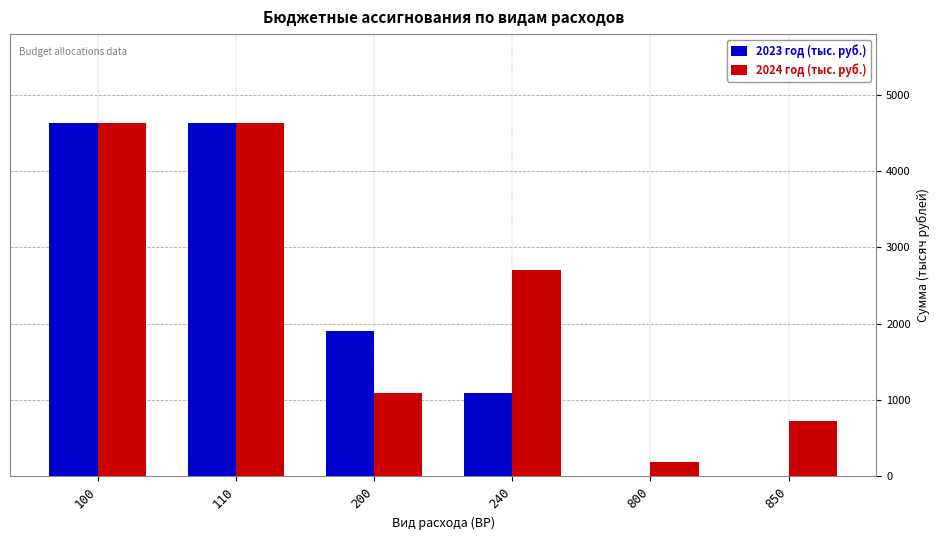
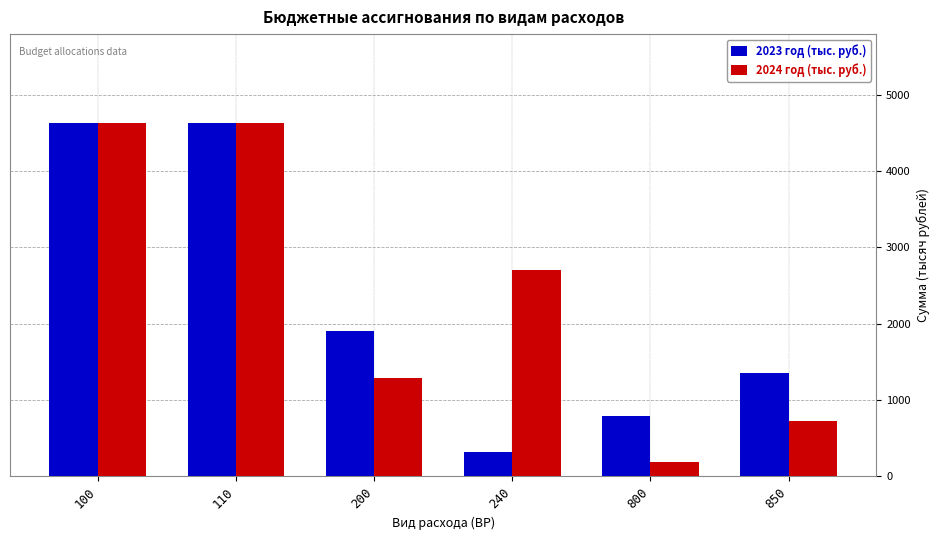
2024 год (тыс. руб.), 200: 1100 -> 1300
2023 год (тыс. руб.), 240: 1100 -> 300
2023 год (тыс. руб.), 800: 0 -> 800
2023 год (тыс. руб.), 850: 0 -> 1300
